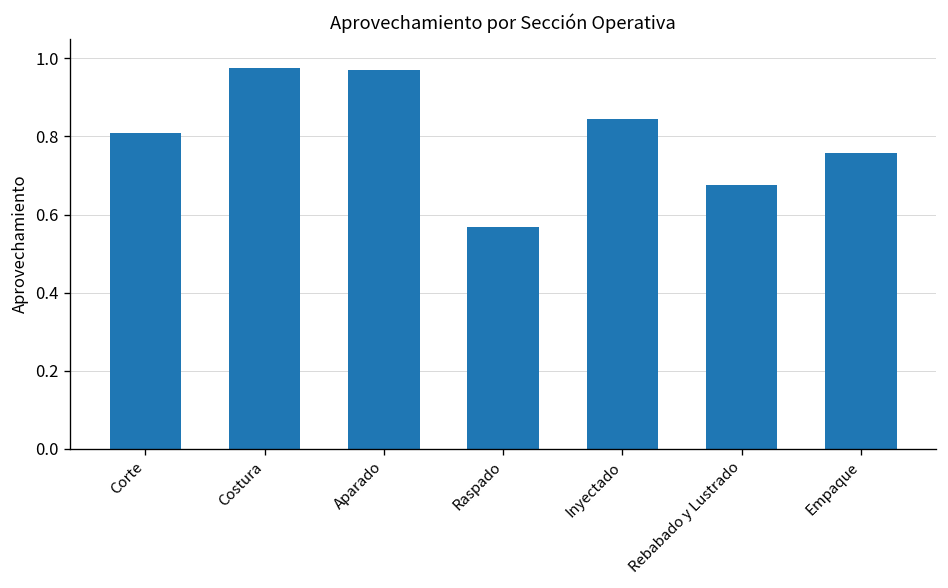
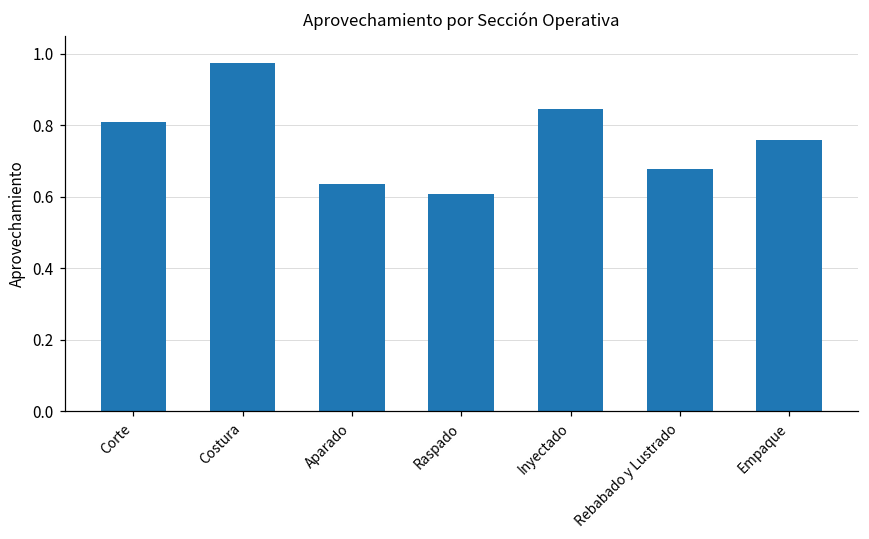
Aparado: 0.97 -> 0.63
Raspado: 0.57 -> 0.61
